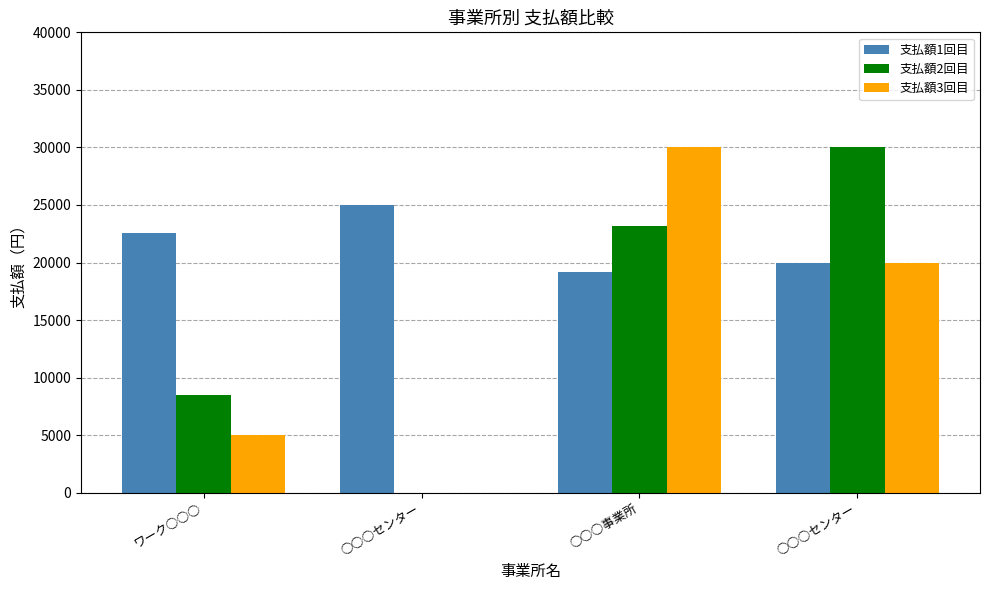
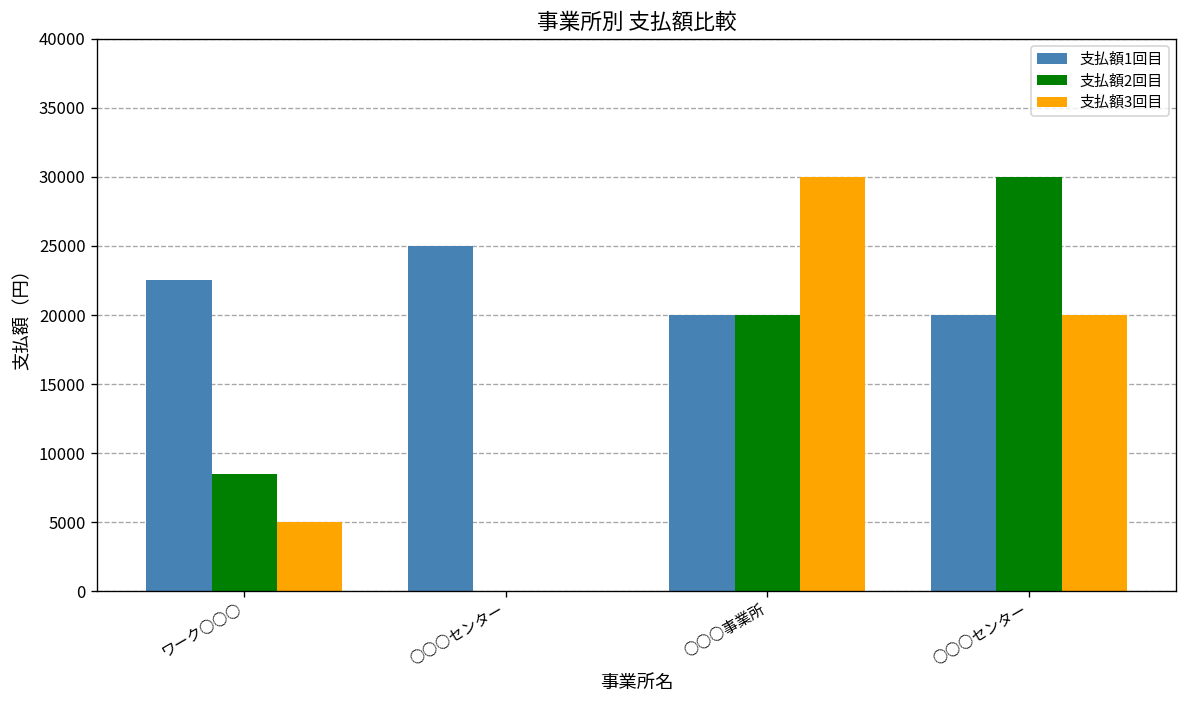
支払額1回目, ○○○事業所: 19100 -> 20000
支払額2回目, ○○○事業所: 23200 -> 20000
